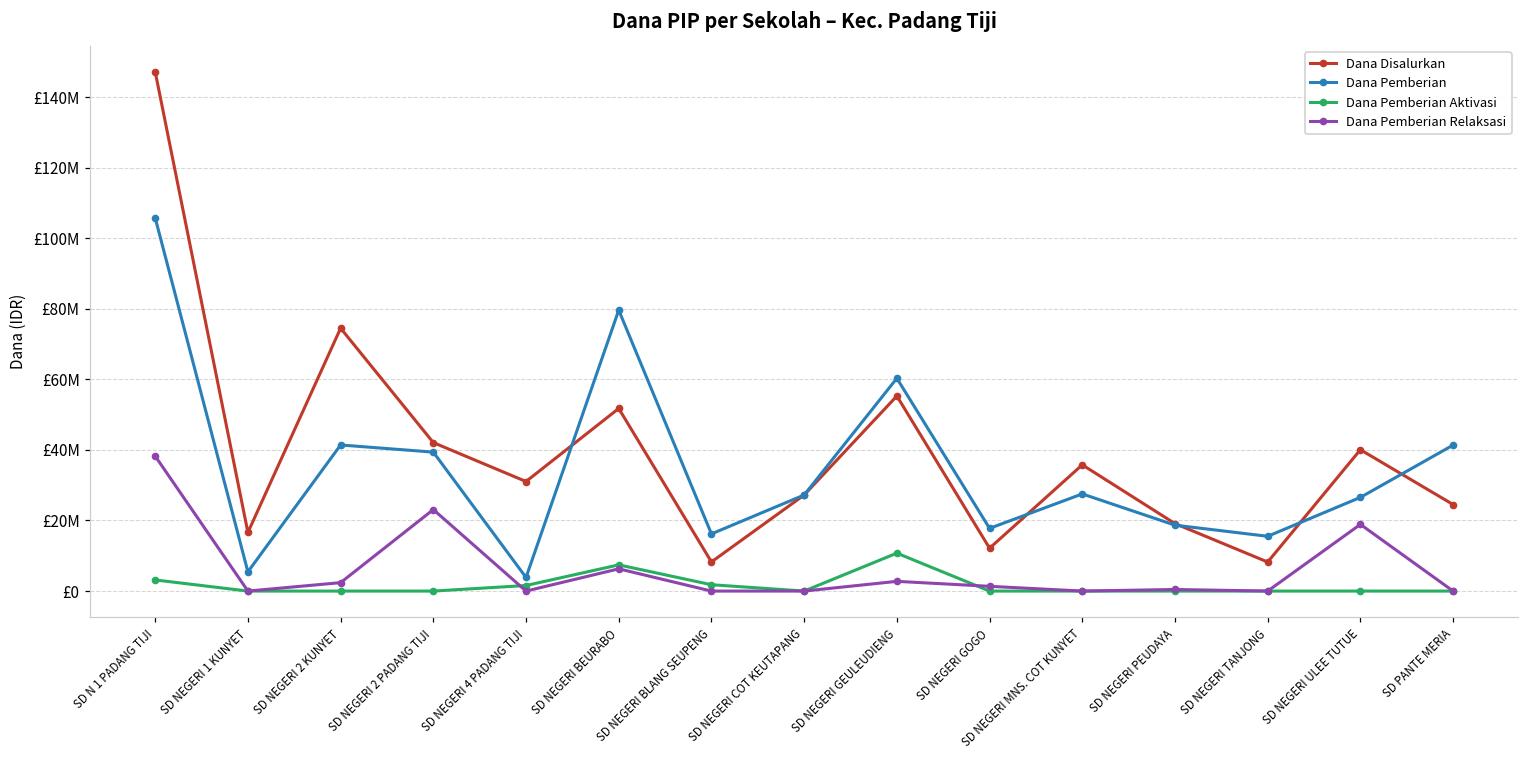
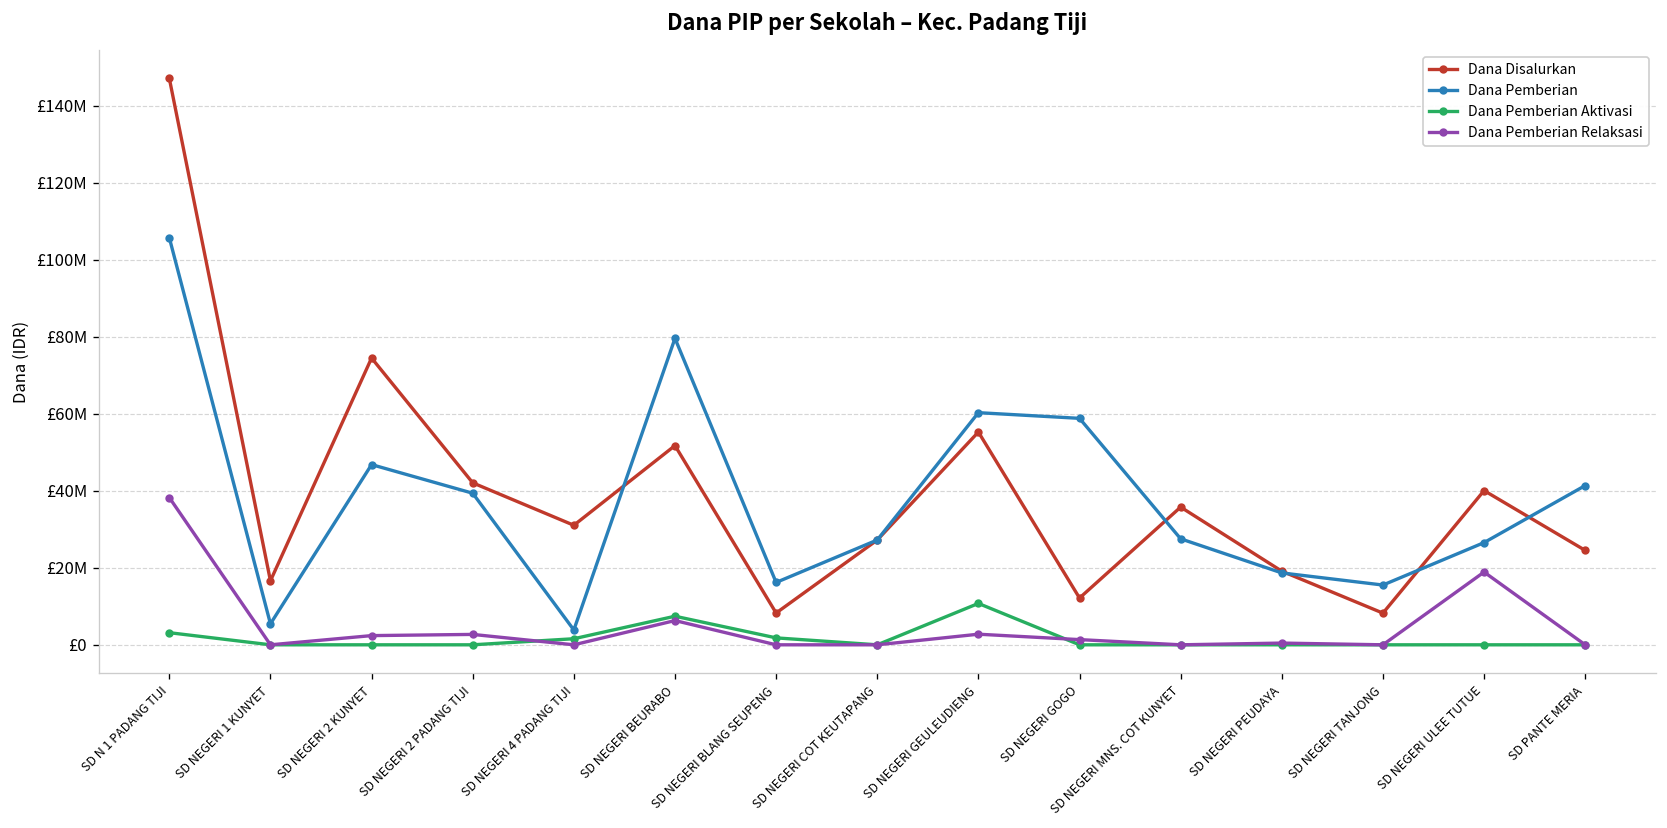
Dana Pemberian, SD NEGERI 2 KUNYET: £41000000 -> £47000000
Dana Pemberian Relaksasi, SD NEGERI 2 PADANG TIJI: £23000000 -> £3000000
Dana Pemberian, SD NEGERI GOGO: £18000000 -> £59000000
